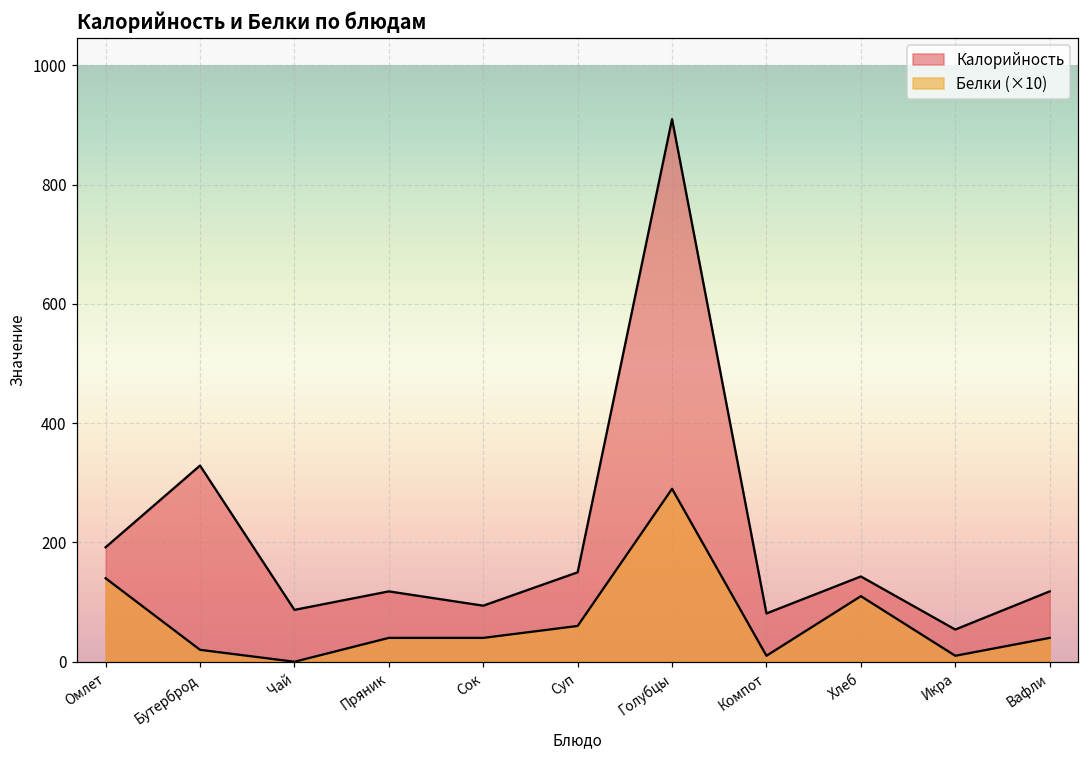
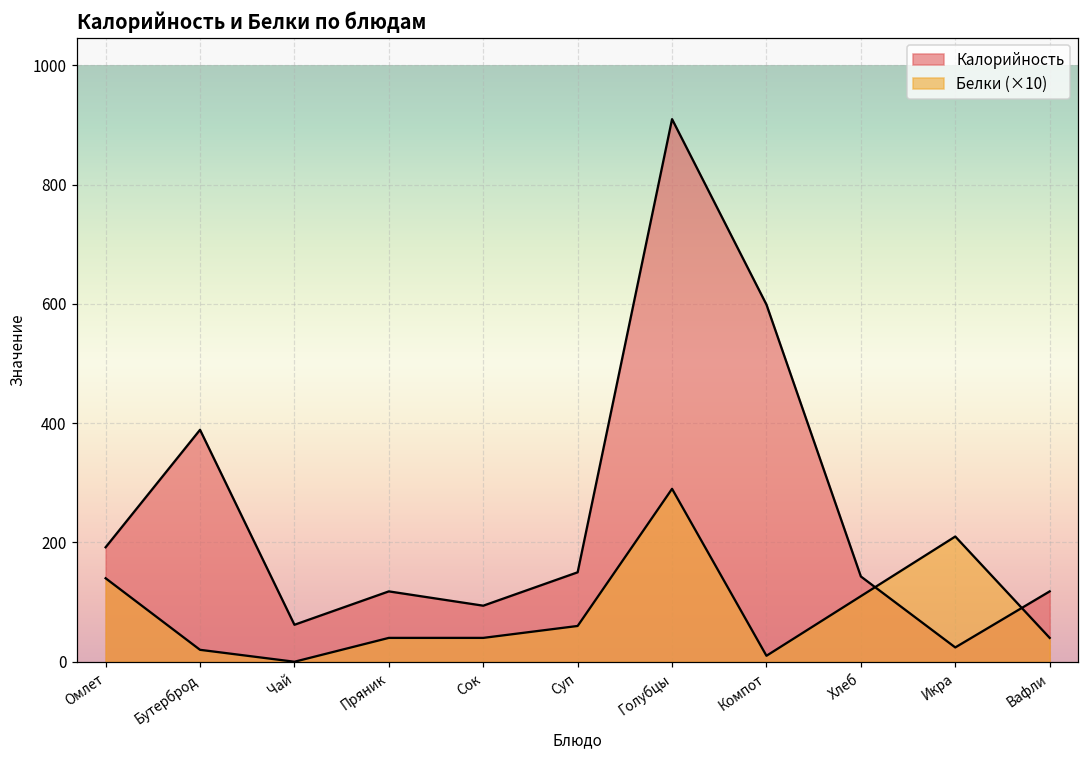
Калорийность, Бутерброд: 330 -> 390
Калорийность, Чай: 90 -> 60
Калорийность, Компот: 80 -> 600
Калорийность, Икра: 50 -> 20
Белки (×10), Икра: 10 -> 210
